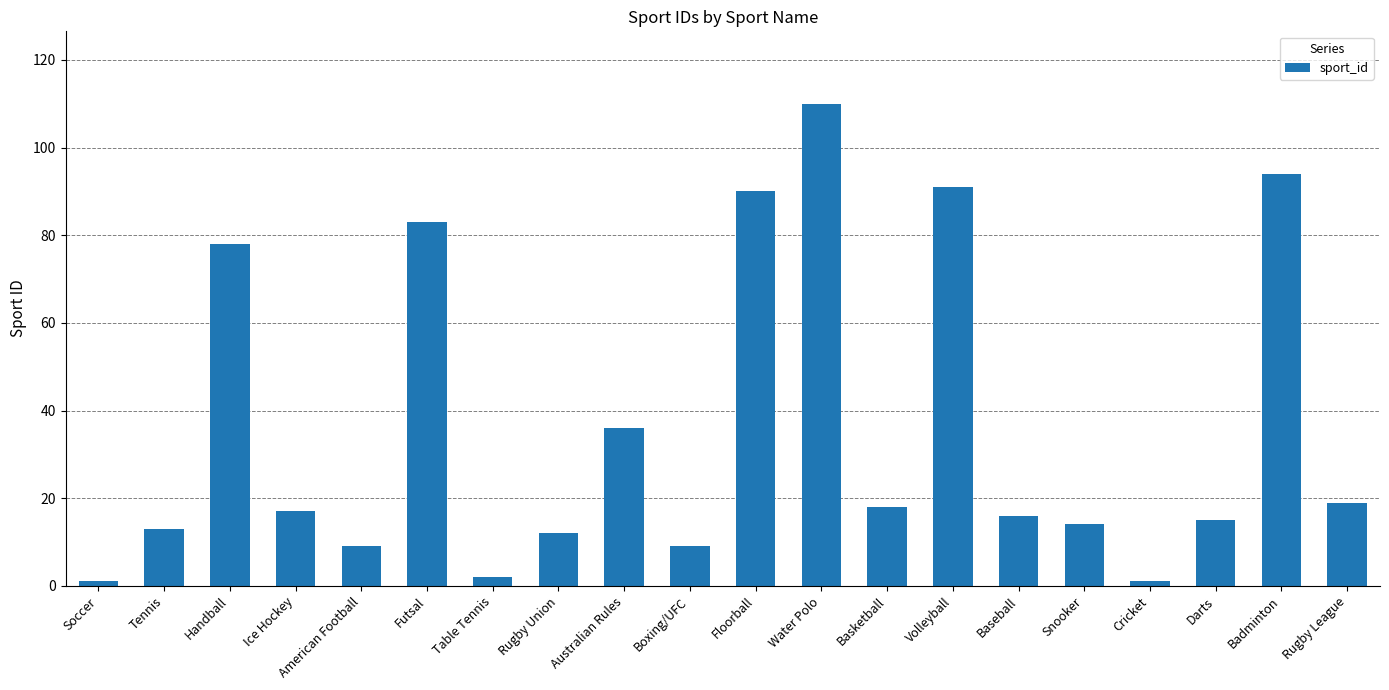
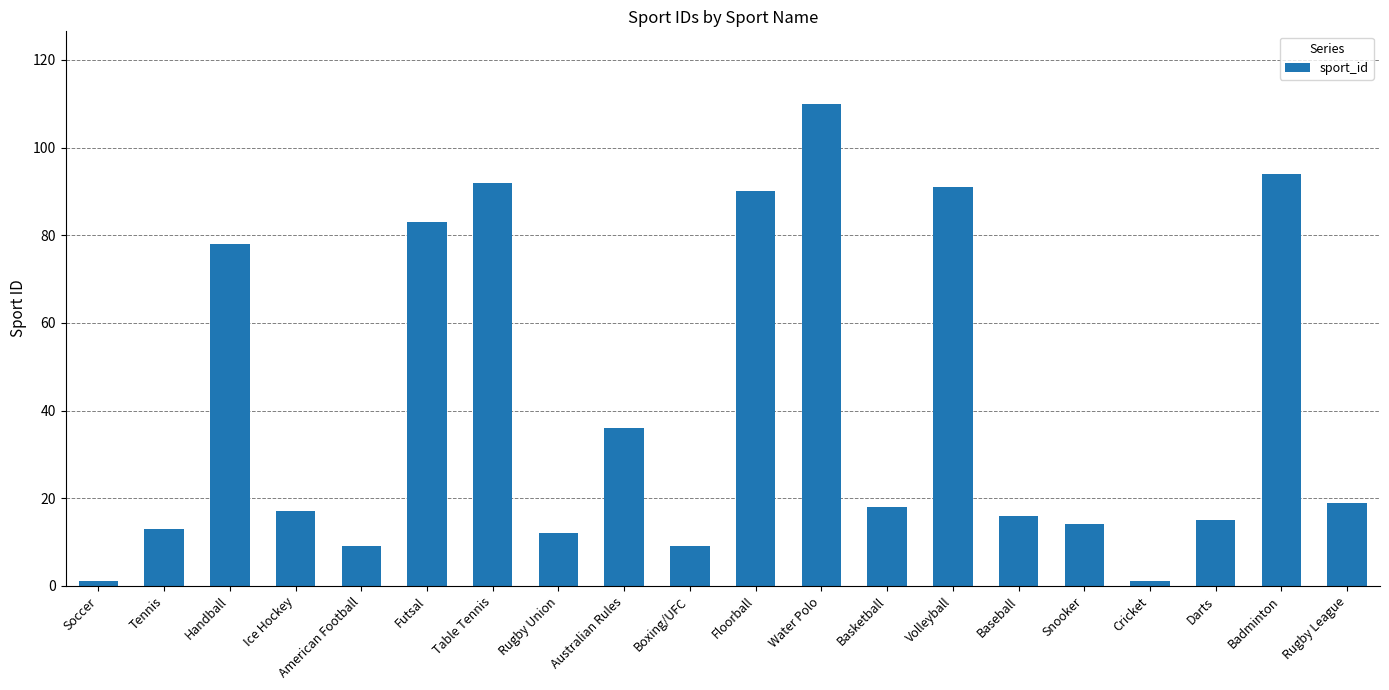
Table Tennis: 2 -> 92
